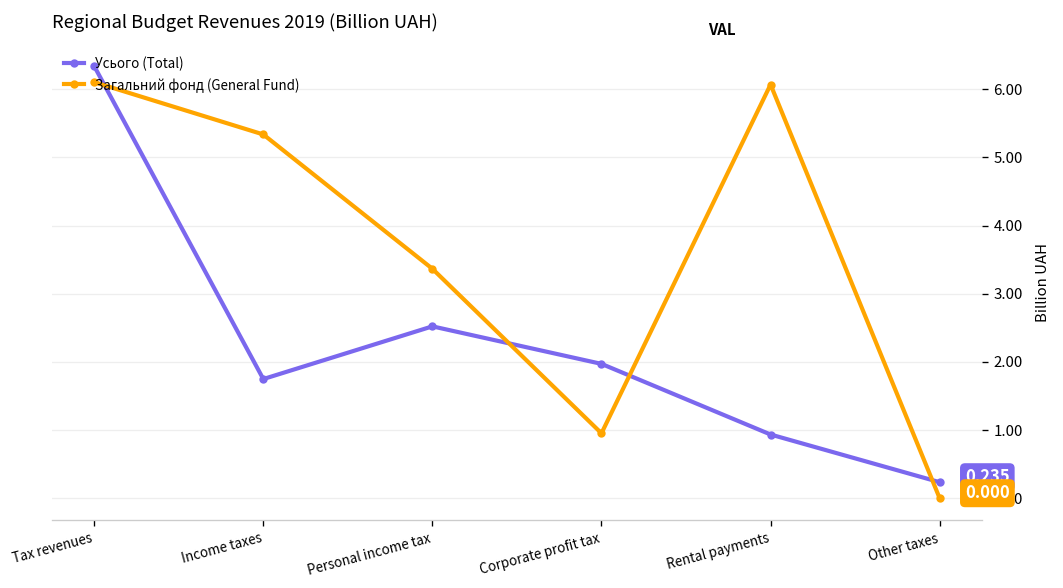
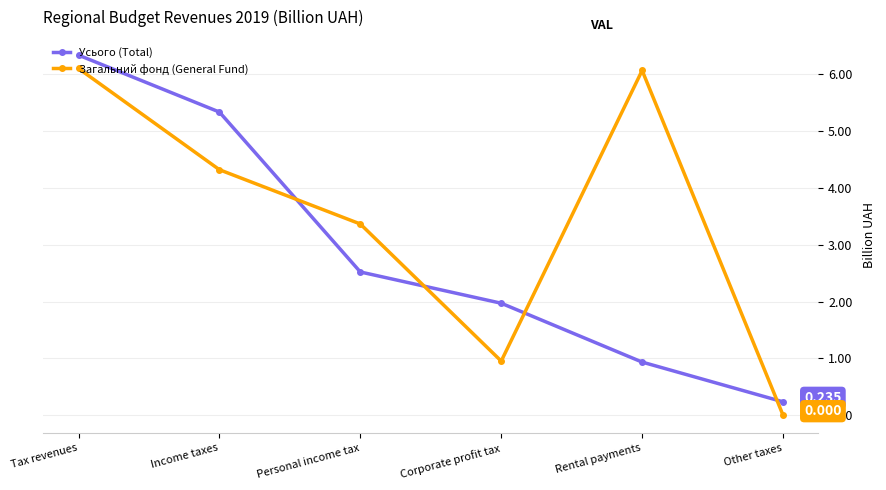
Усього (Total), Income taxes: 1.7 -> 5.3
Загальний фонд (General Fund), Income taxes: 5.3 -> 4.3
